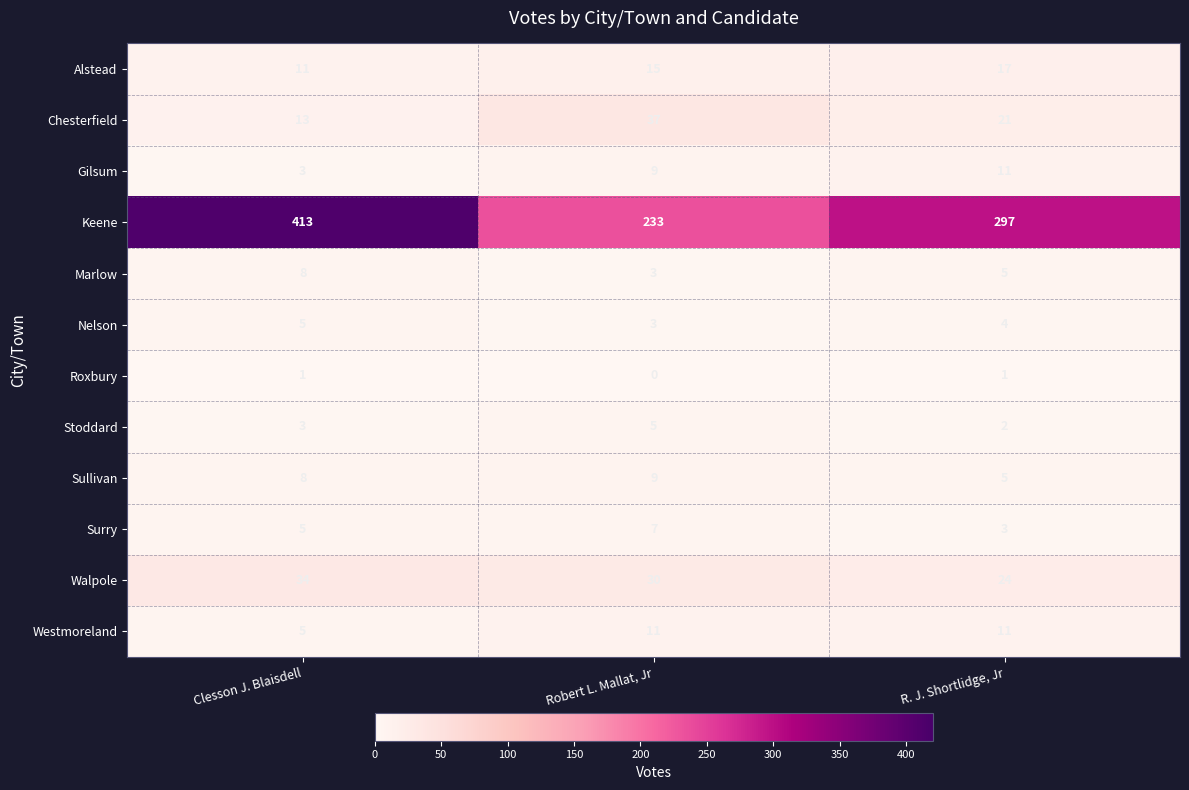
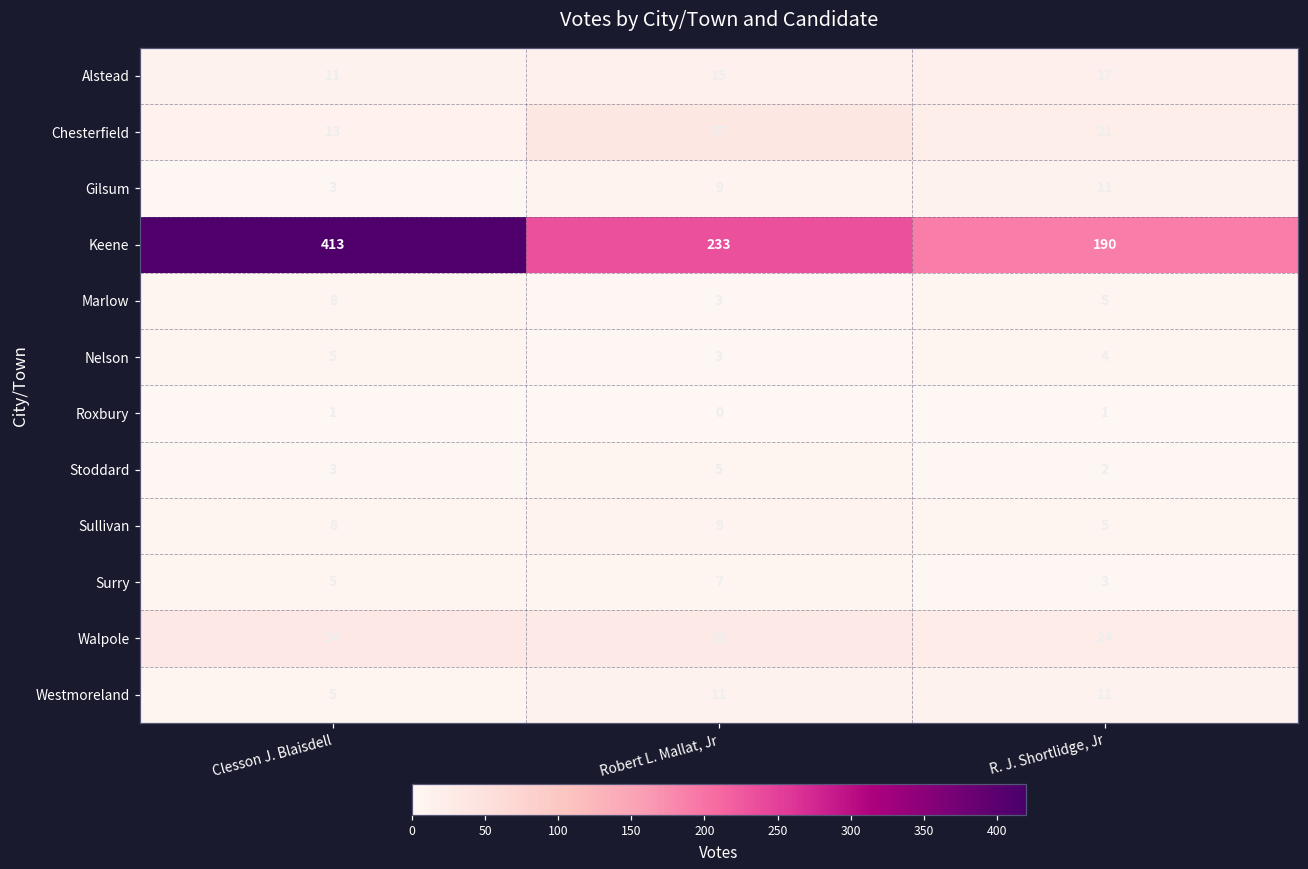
Keene, R. J. Shortlidge, Jr: 297 -> 190
